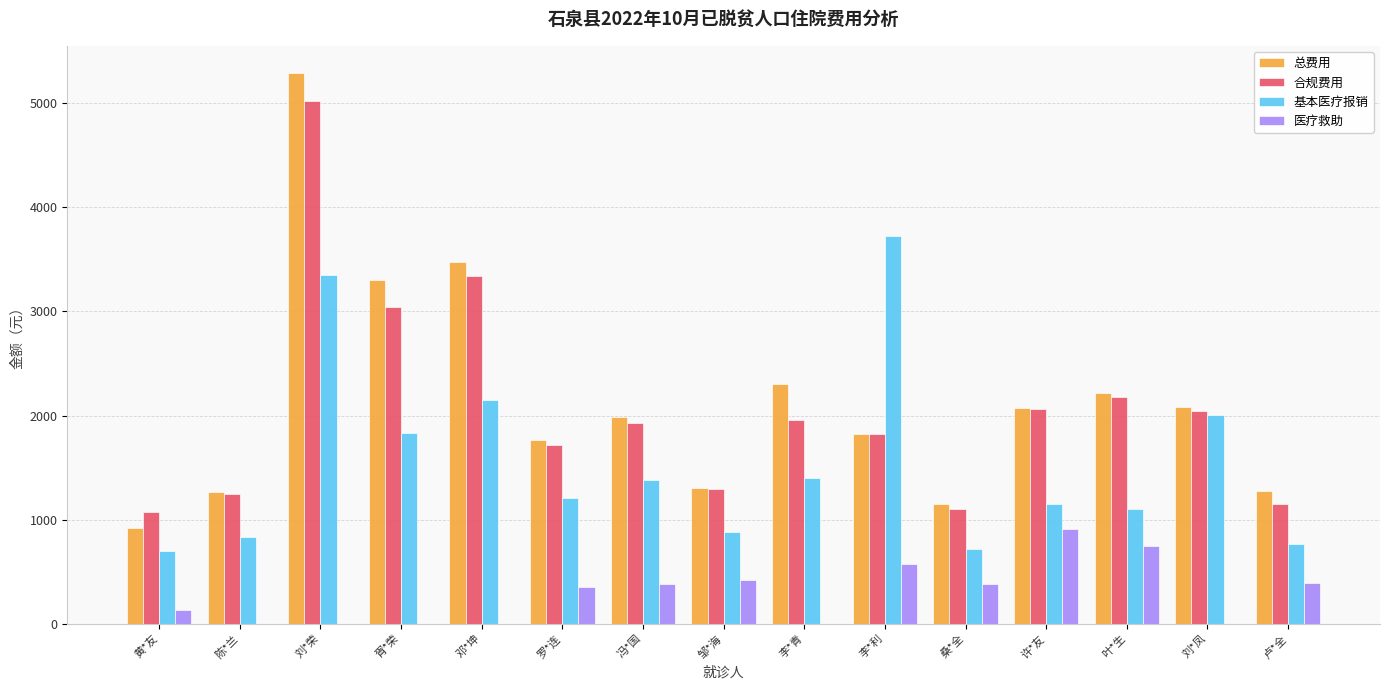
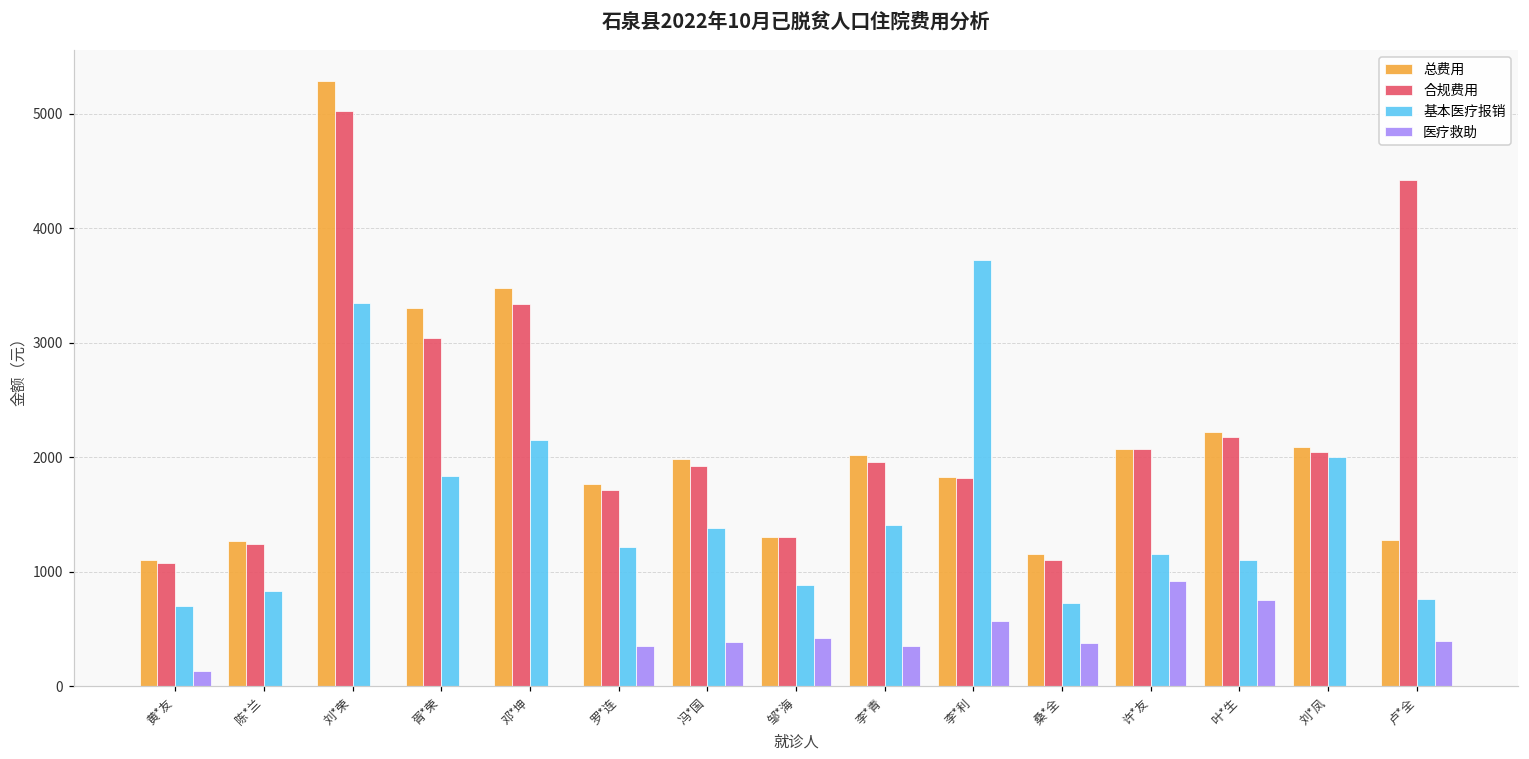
总费用, 黄*友: 920 -> 1100
总费用, 李*青: 2300 -> 2020
医疗救助, 李*青: 0 -> 350
合规费用, 卢*全: 1150 -> 4420
